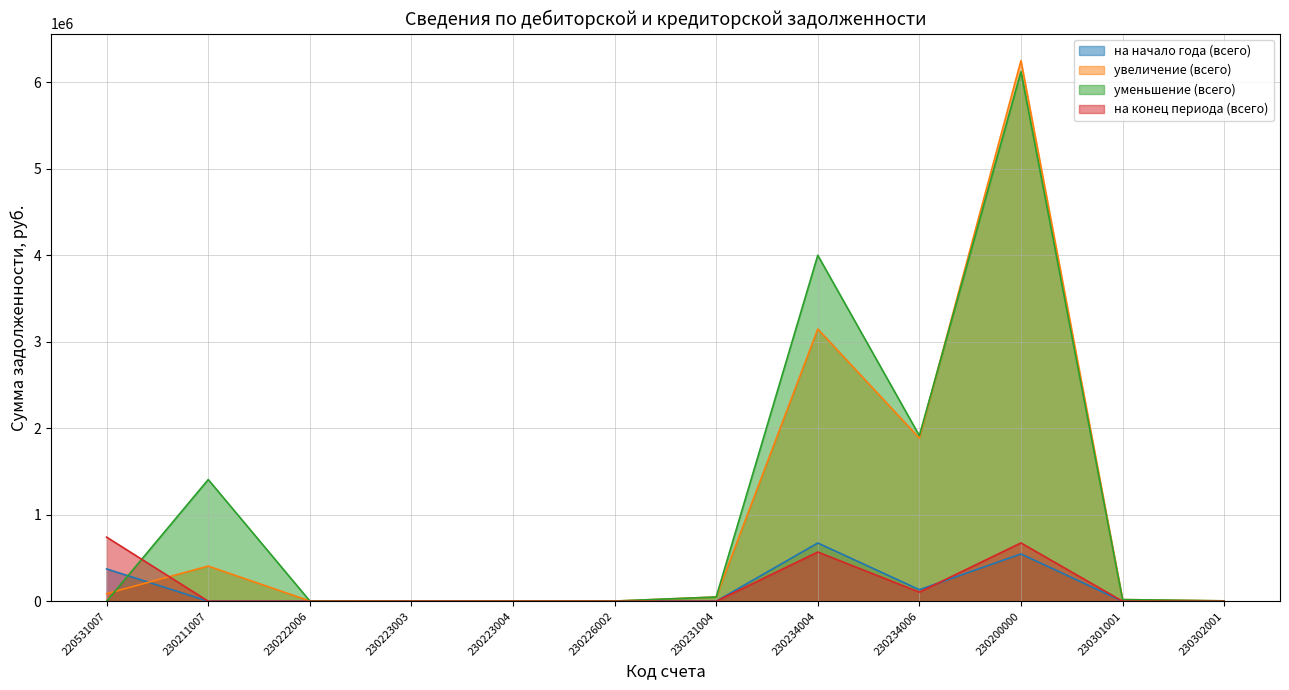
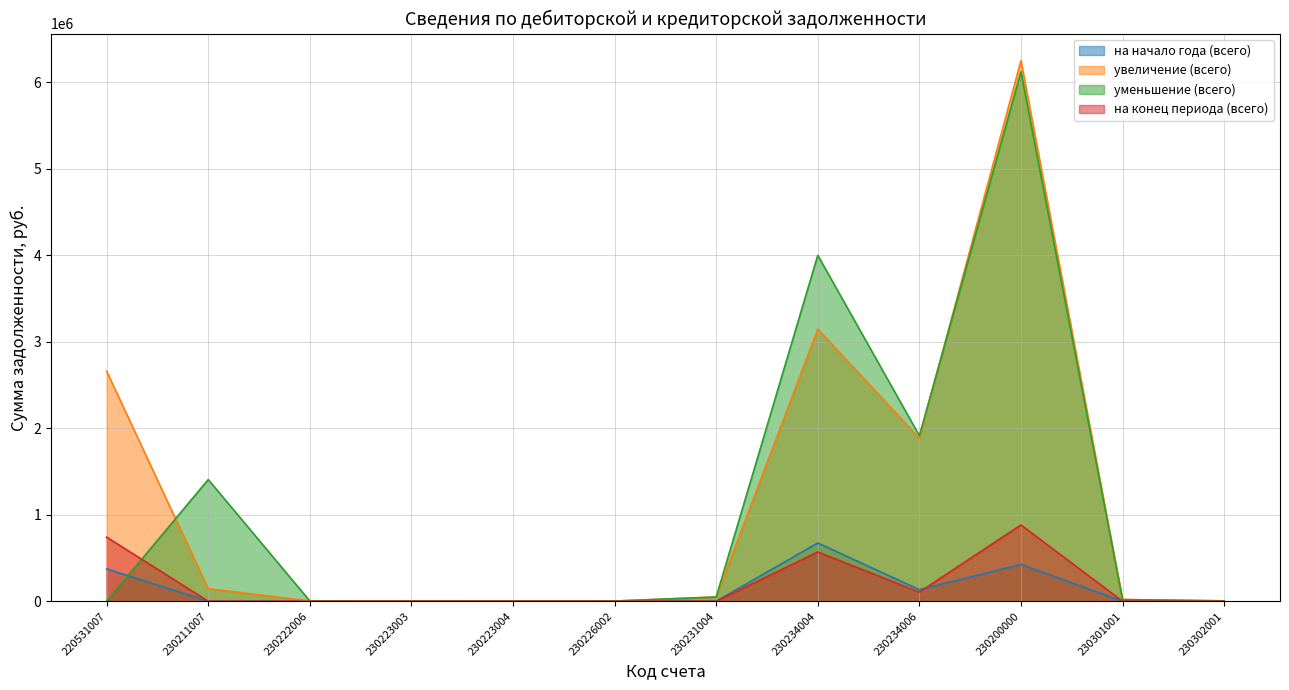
увеличение (всего), 220531007: 100000 -> 2700000
увеличение (всего), 230211007: 400000 -> 100000
на начало года (всего), 230200000: 500000 -> 400000
на конец периода (всего), 230200000: 700000 -> 900000
